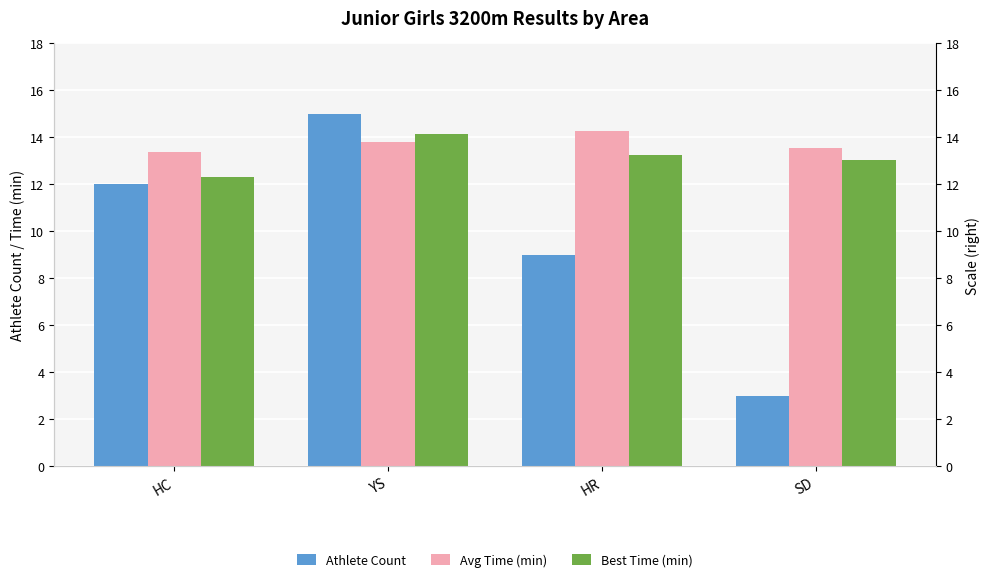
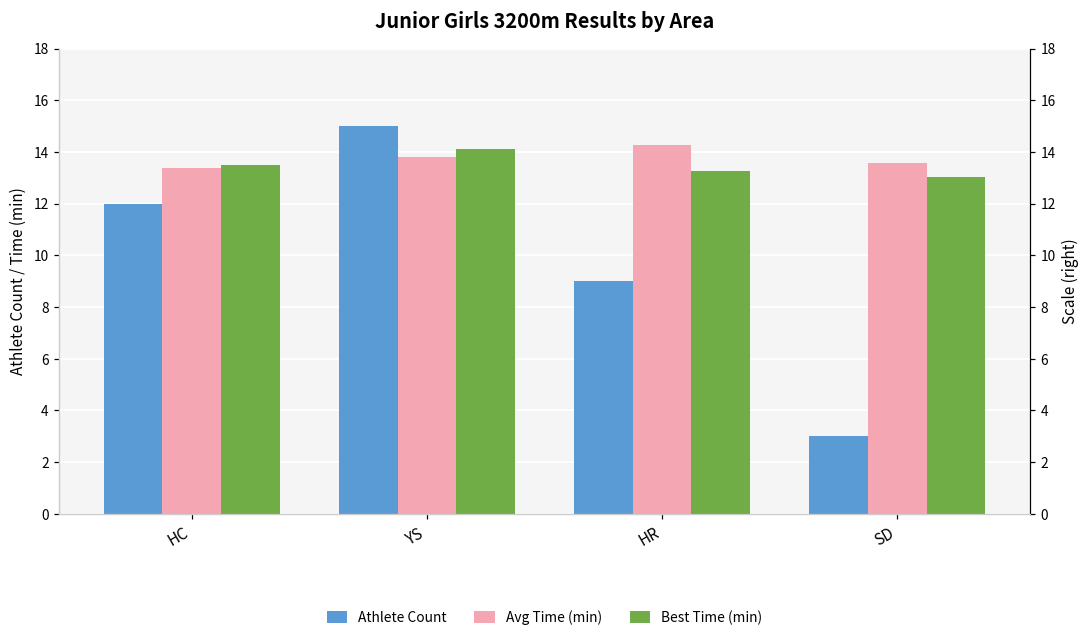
Best Time (min), HC: 12.3 -> 13.5
